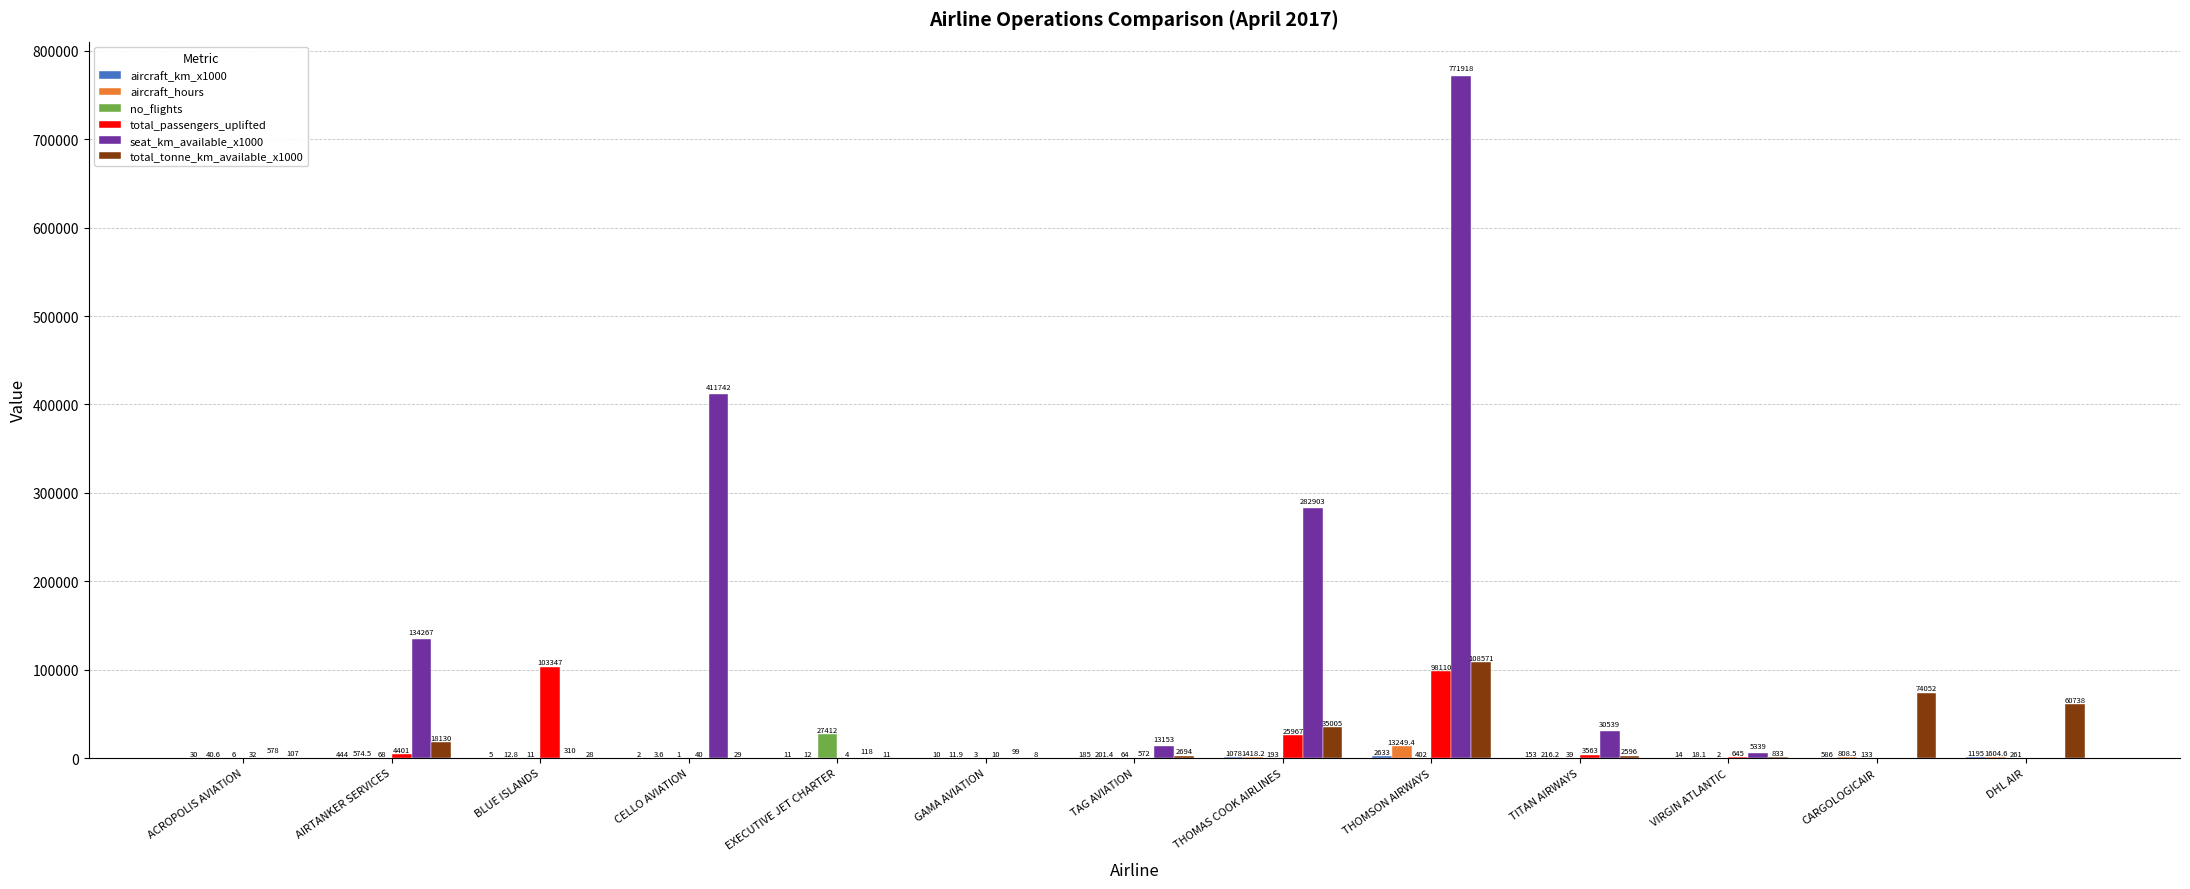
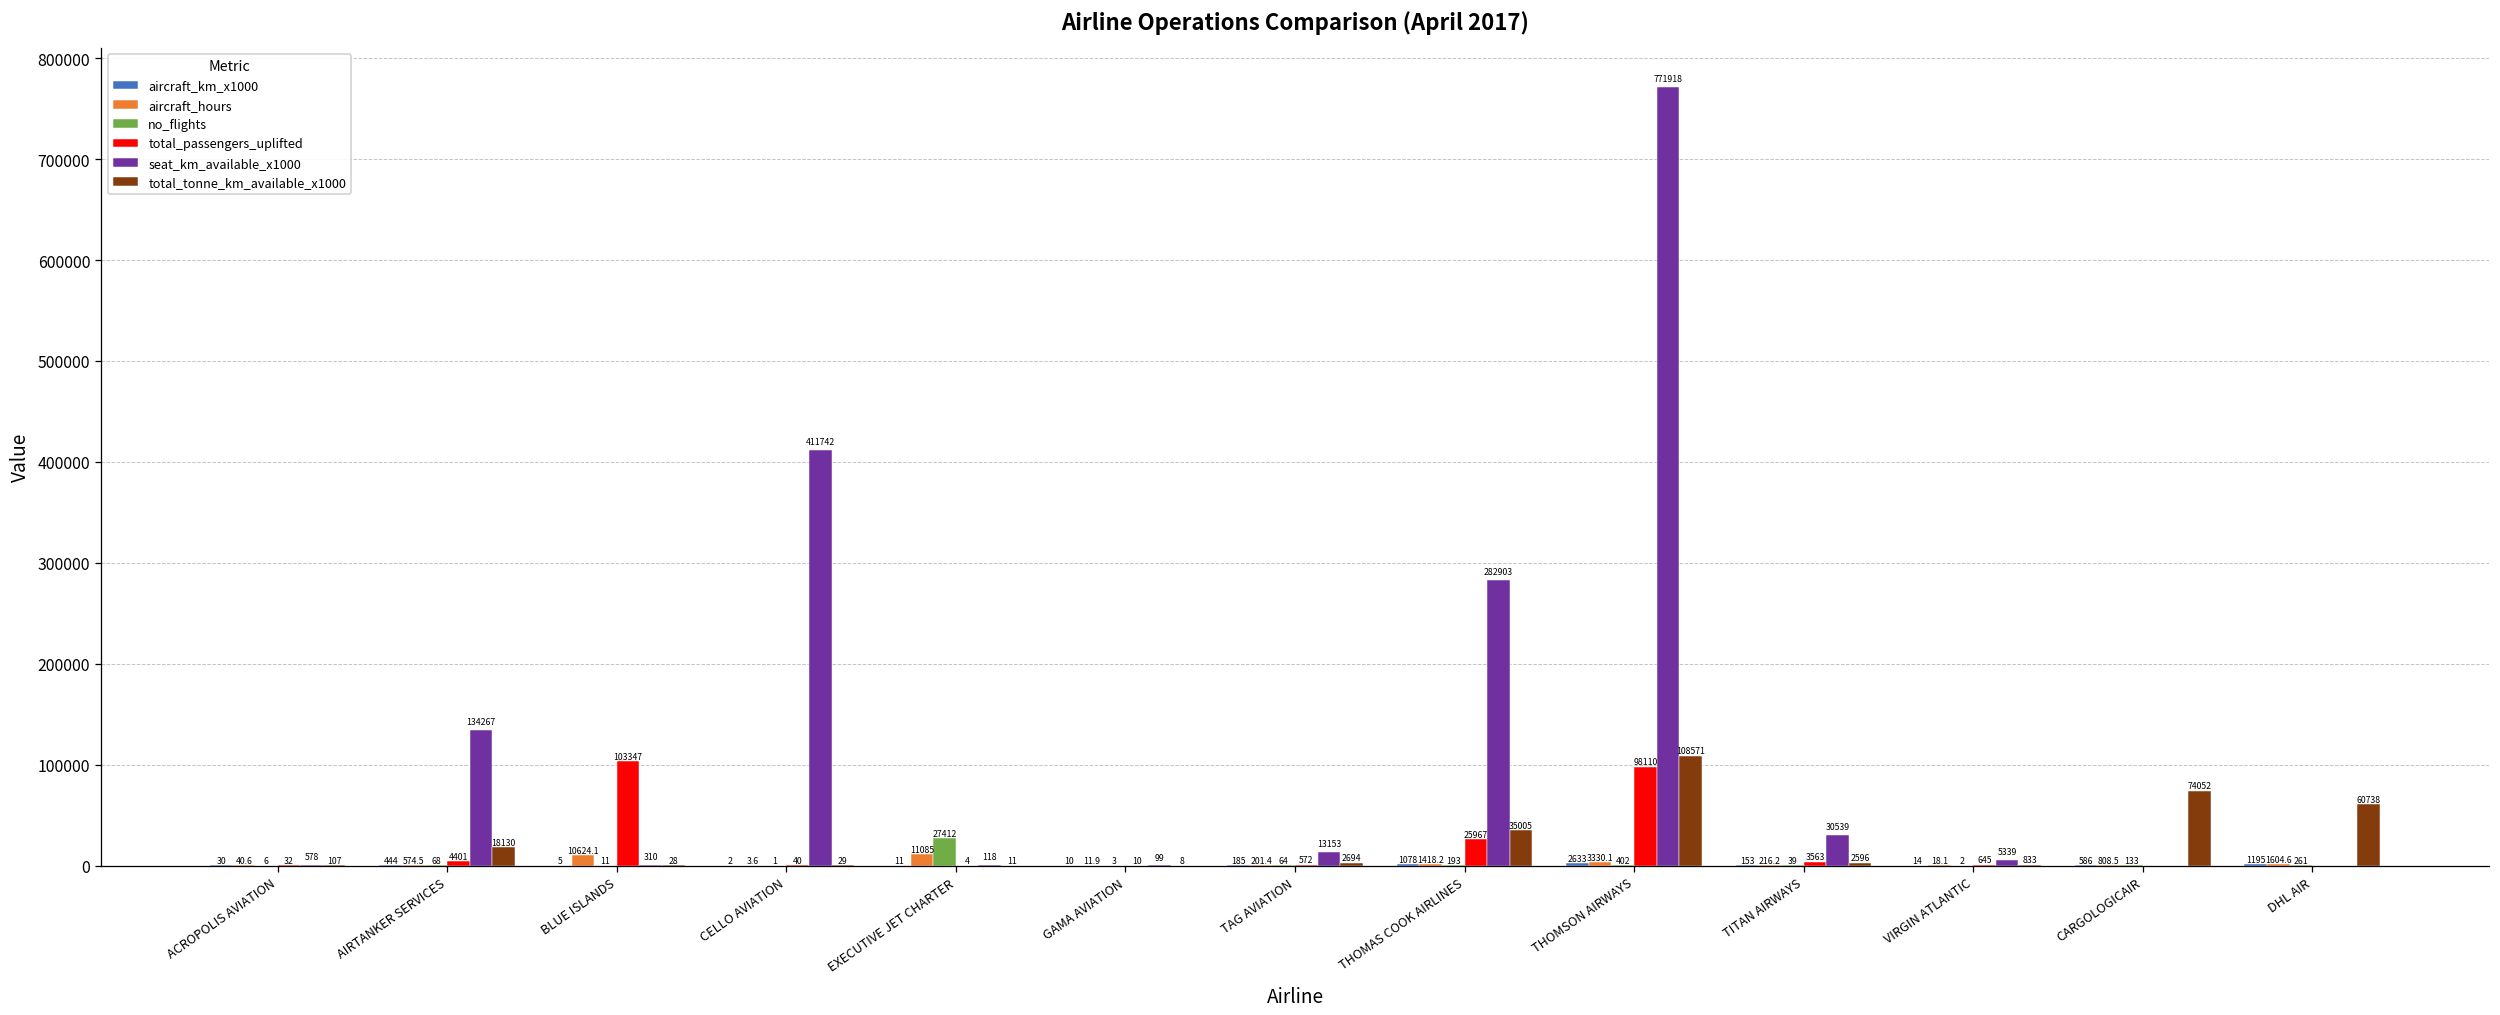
aircraft_hours, BLUE ISLANDS: 12.8 -> 10624.1
aircraft_hours, EXECUTIVE JET CHARTER: 12 -> 11085
aircraft_hours, THOMSON AIRWAYS: 13249.4 -> 3330.1
